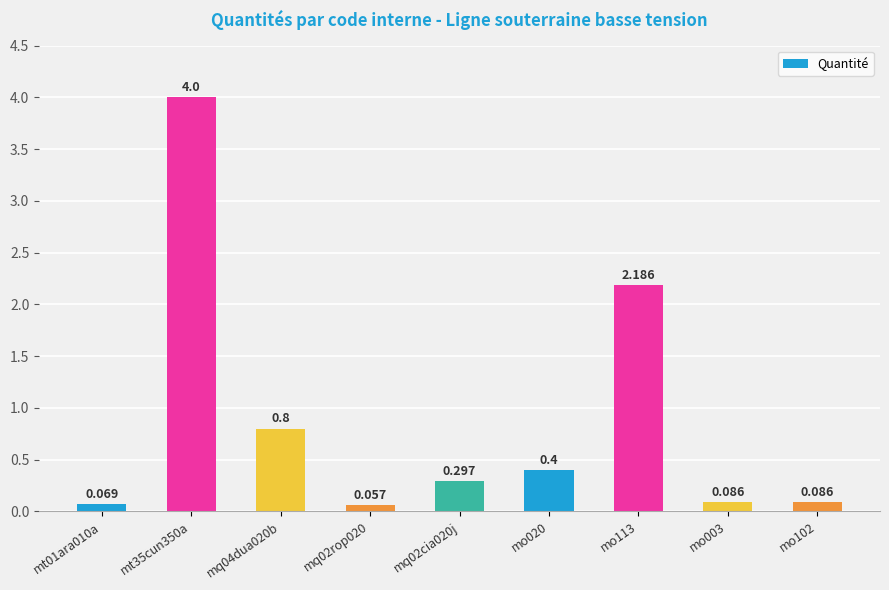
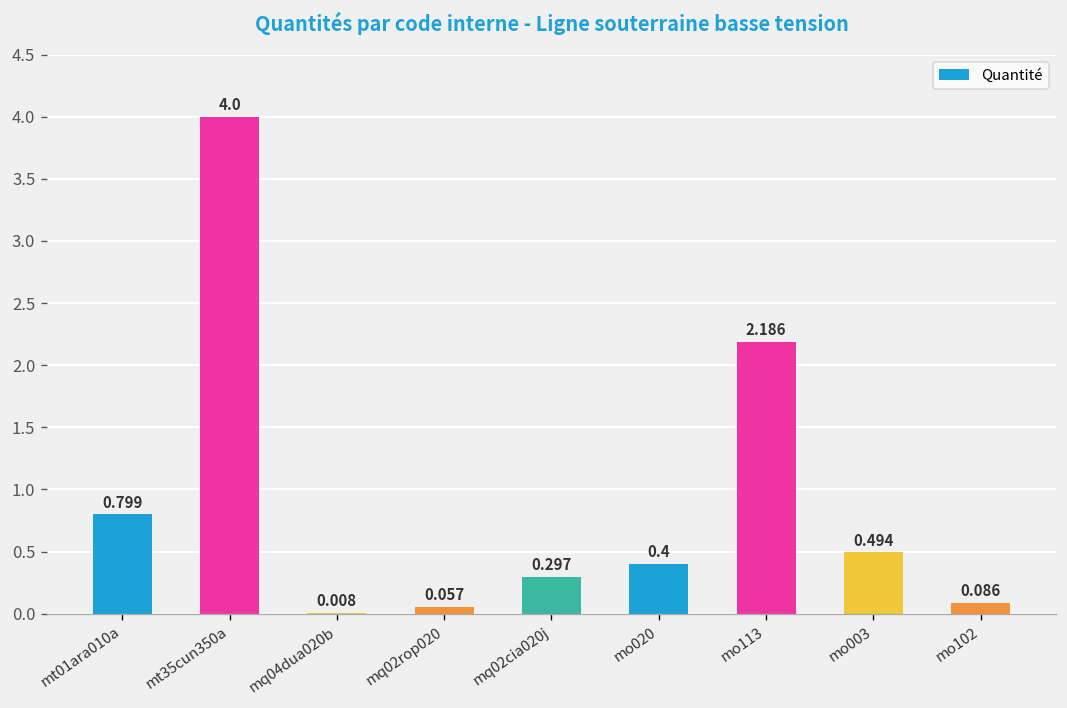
mt01ara010a: 0.069 -> 0.799
mq04dua020b: 0.8 -> 0.008
mo003: 0.086 -> 0.494
